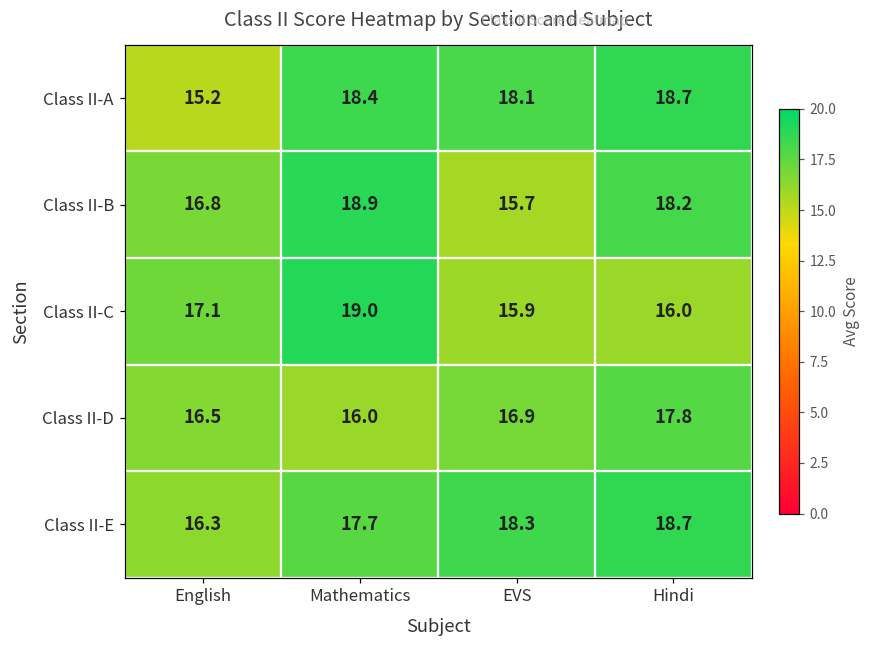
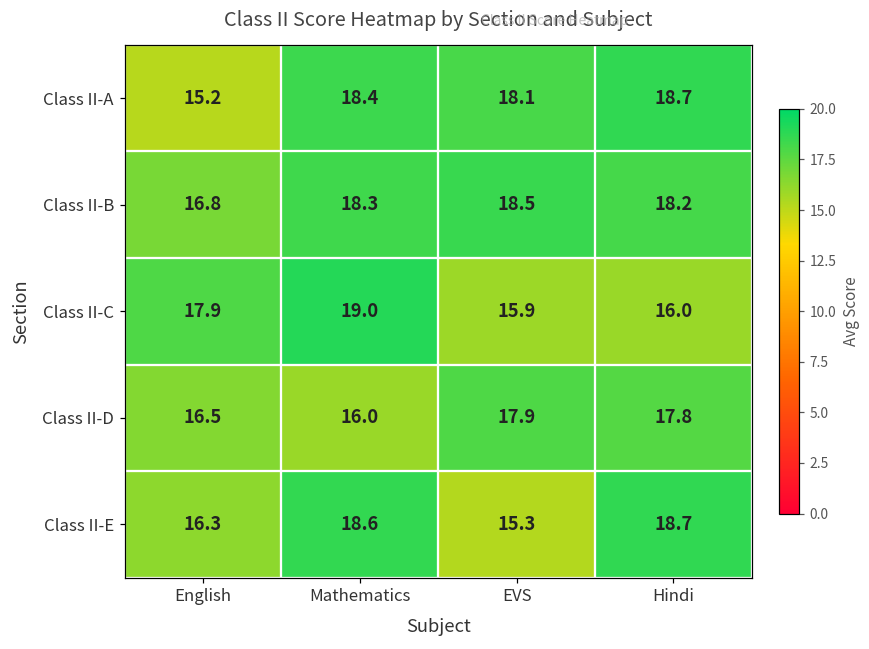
Class II-B, Mathematics: 18.9 -> 18.3
Class II-B, EVS: 15.7 -> 18.5
Class II-C, English: 17.1 -> 17.9
Class II-D, EVS: 16.9 -> 17.9
Class II-E, Mathematics: 17.7 -> 18.6
Class II-E, EVS: 18.3 -> 15.3
